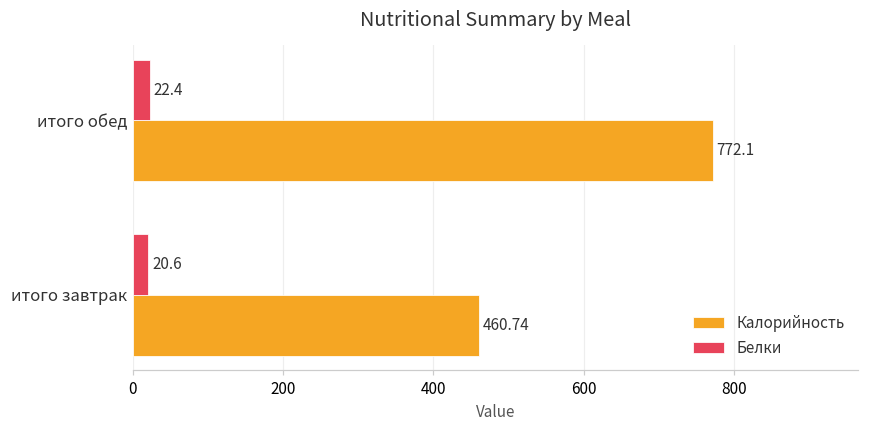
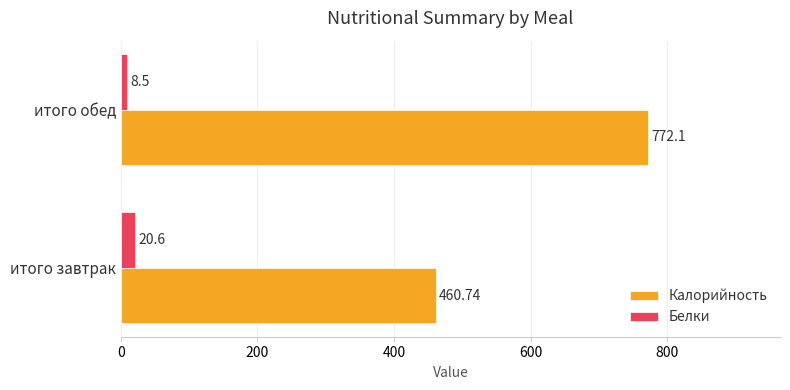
Белки, итого обед: 22.4 -> 8.5
